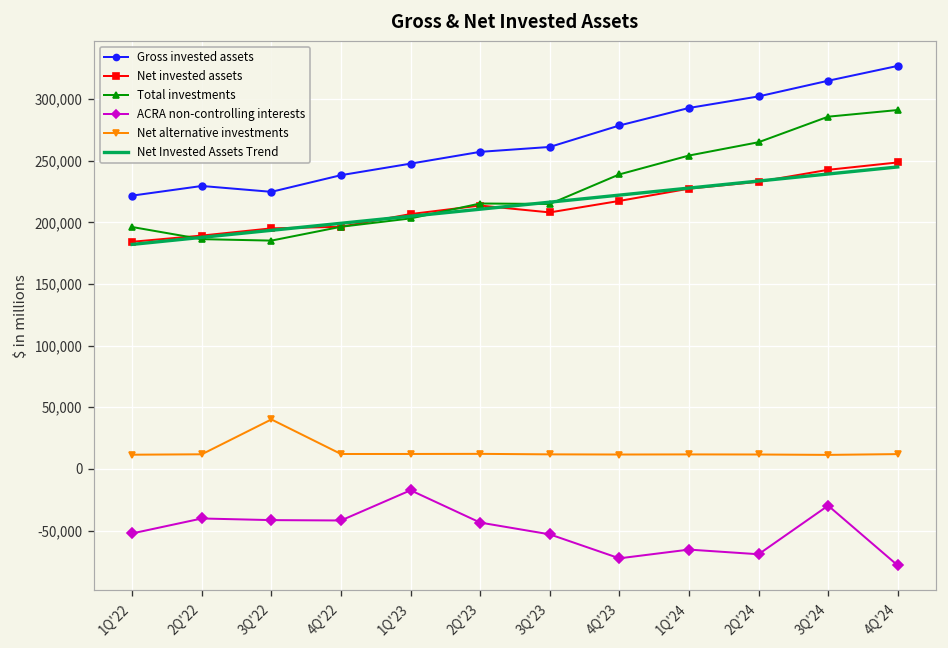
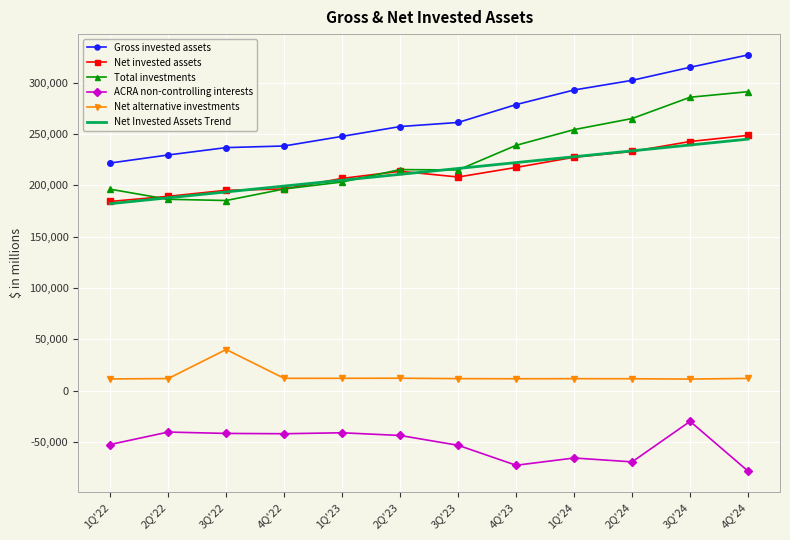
Gross invested assets, 3Q'22: 225,000 -> 237,000
ACRA non-controlling interests, 1Q'23: -17,000 -> -41,000
